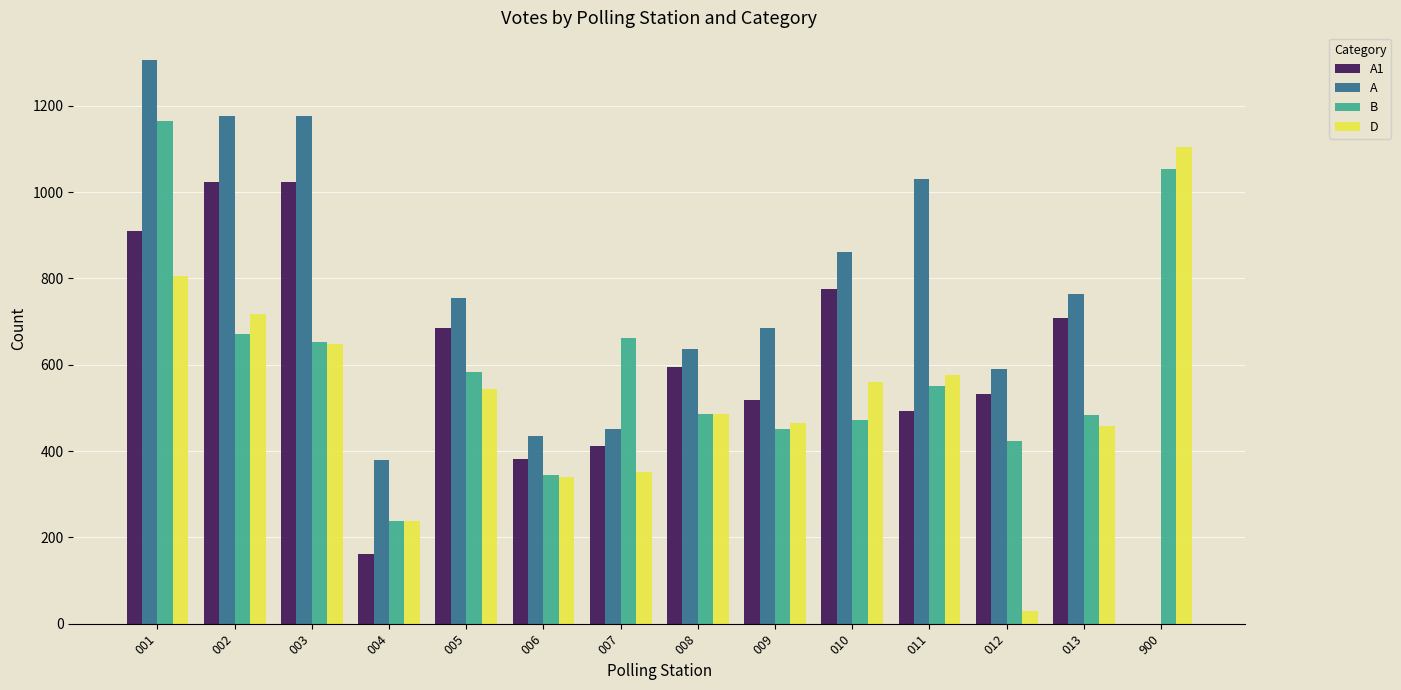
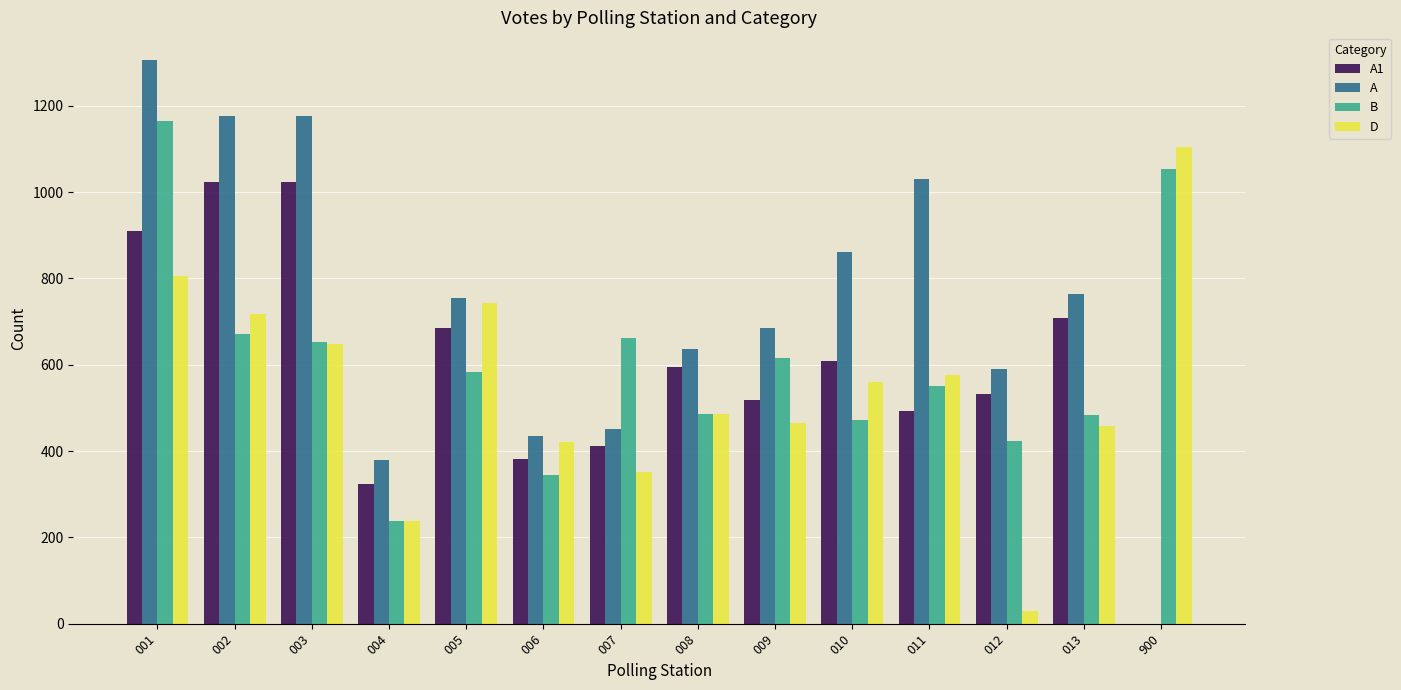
A1, 004: 160 -> 320
D, 005: 540 -> 740
D, 006: 340 -> 420
B, 009: 450 -> 620
A1, 010: 780 -> 610
